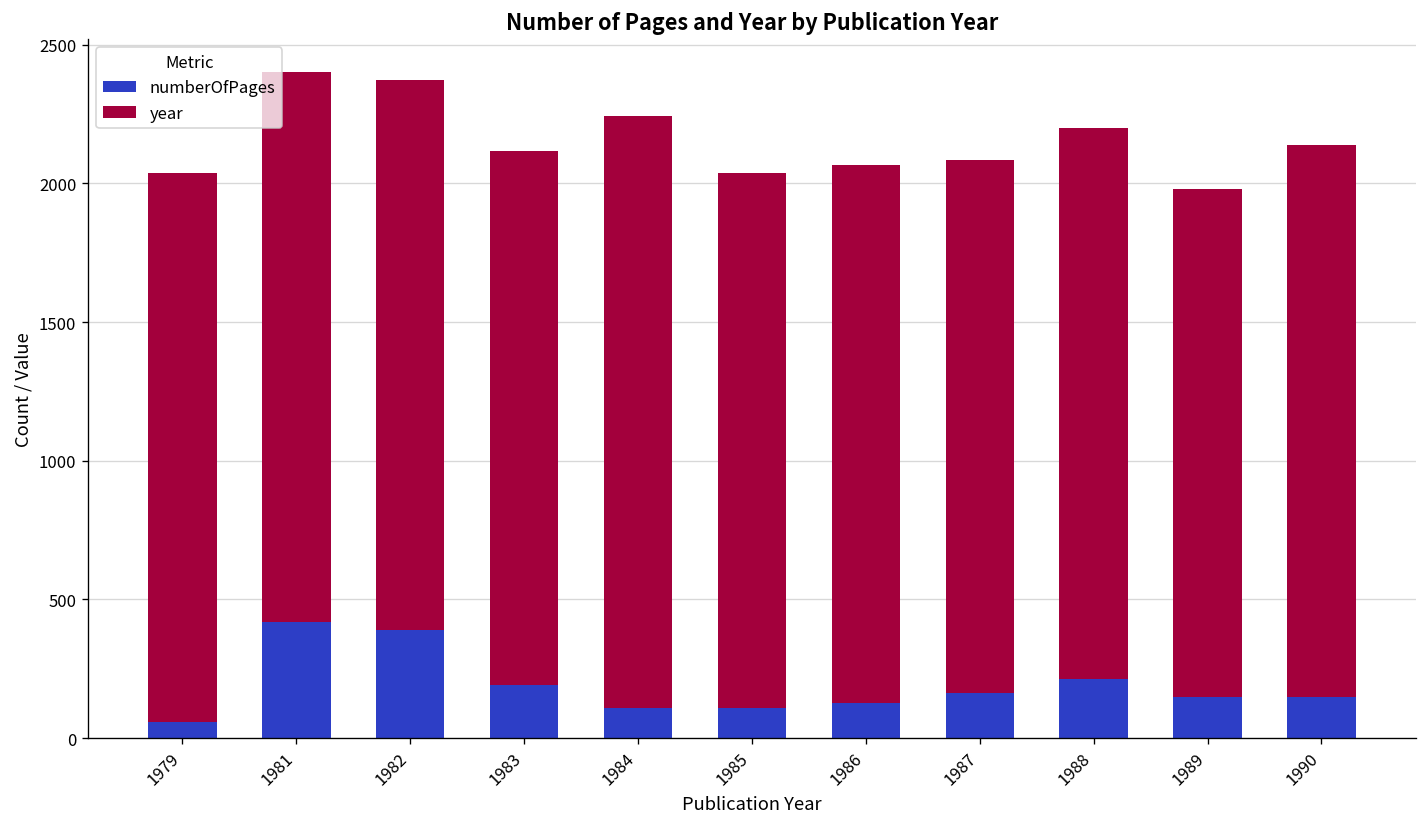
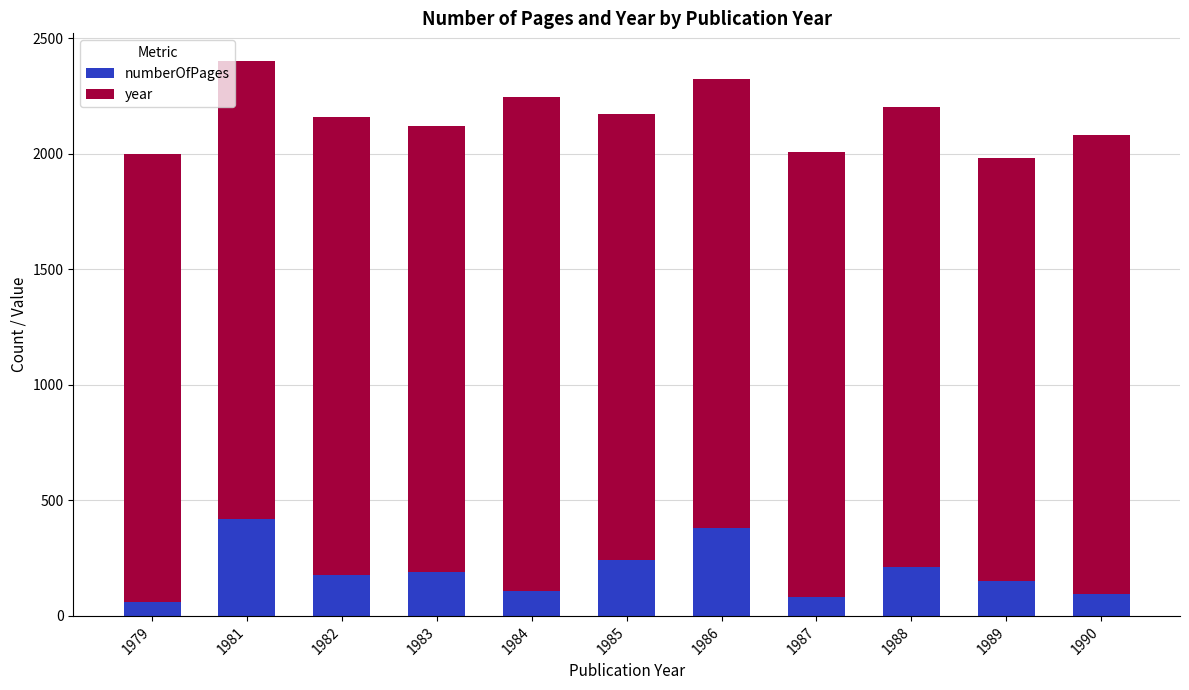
year, 1979: 1980 -> 1940
numberOfPages, 1982: 390 -> 180
numberOfPages, 1985: 110 -> 240
numberOfPages, 1986: 130 -> 380
numberOfPages, 1987: 160 -> 80
numberOfPages, 1990: 150 -> 90
